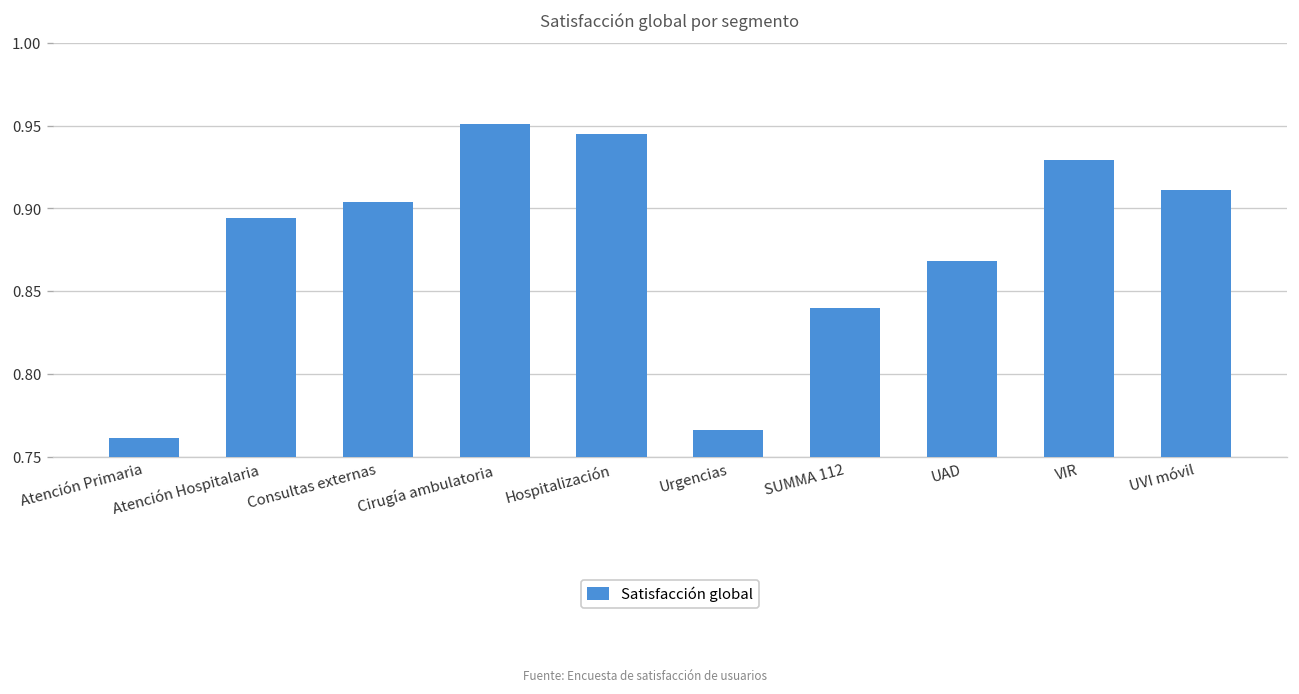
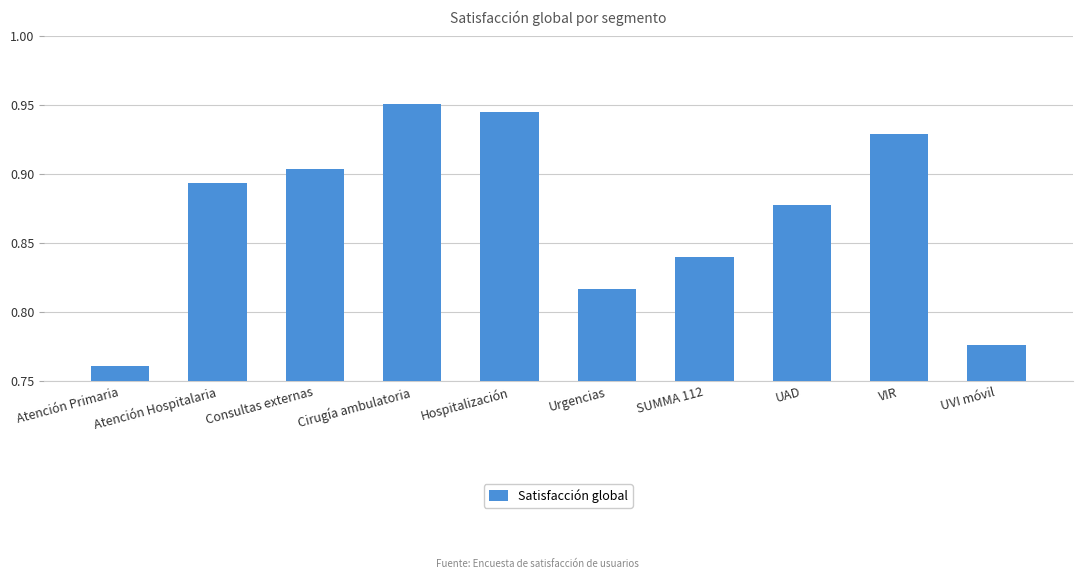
Urgencias: 0.766 -> 0.817
UAD: 0.868 -> 0.878
UVI móvil: 0.911 -> 0.776
